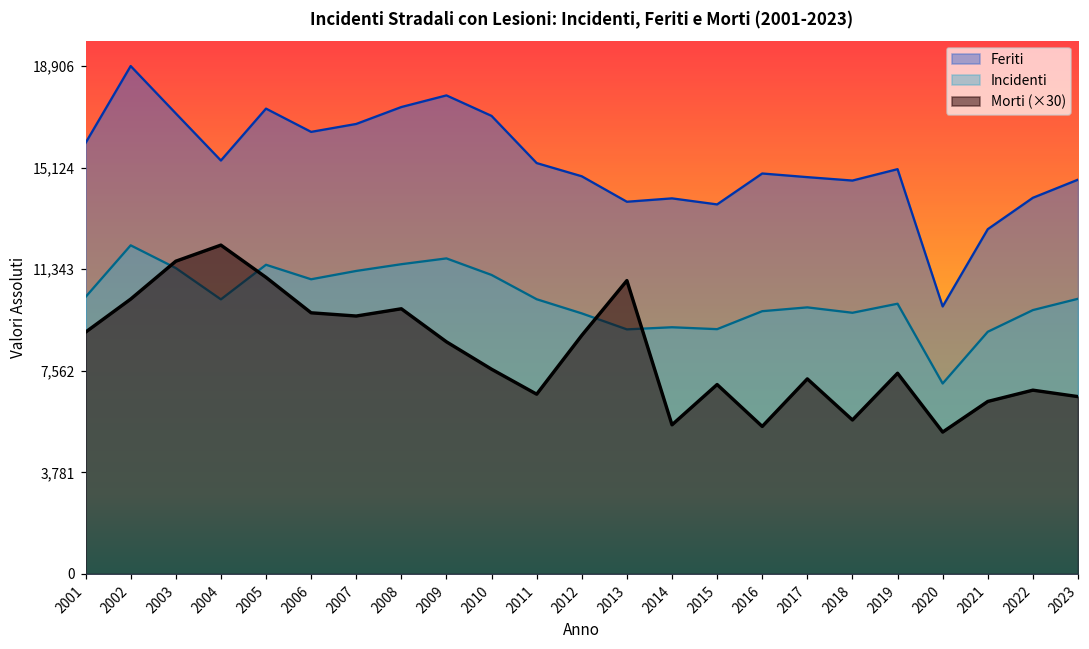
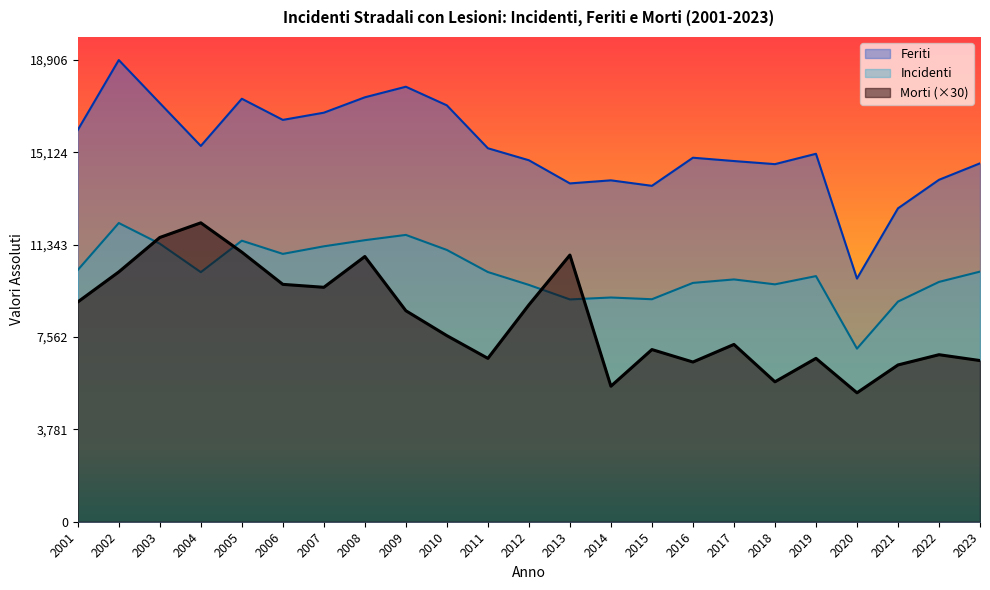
Morti (×30), 2008: 9,900 -> 10,900
Morti (×30), 2016: 5,500 -> 6,500
Morti (×30), 2019: 7,500 -> 6,700
